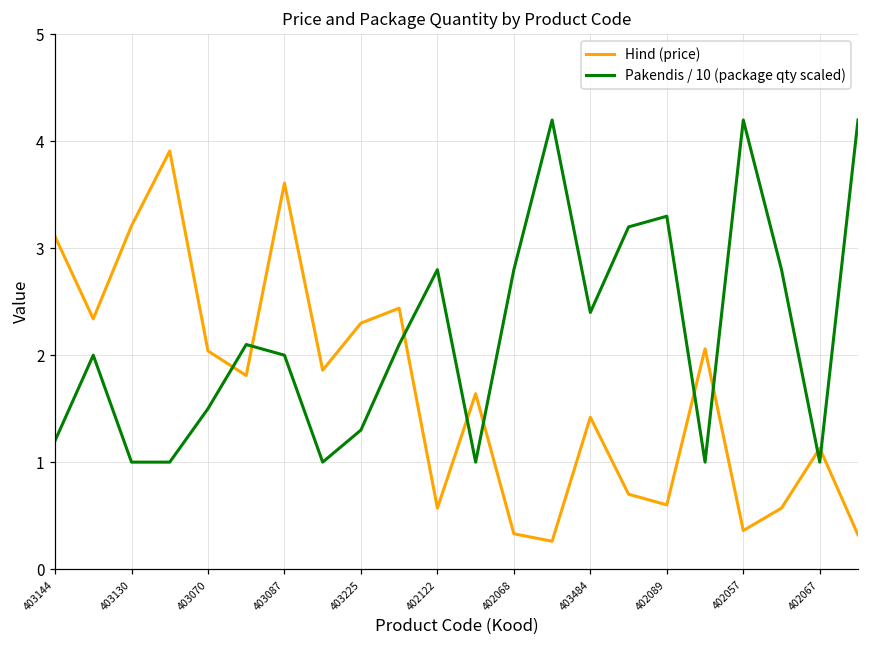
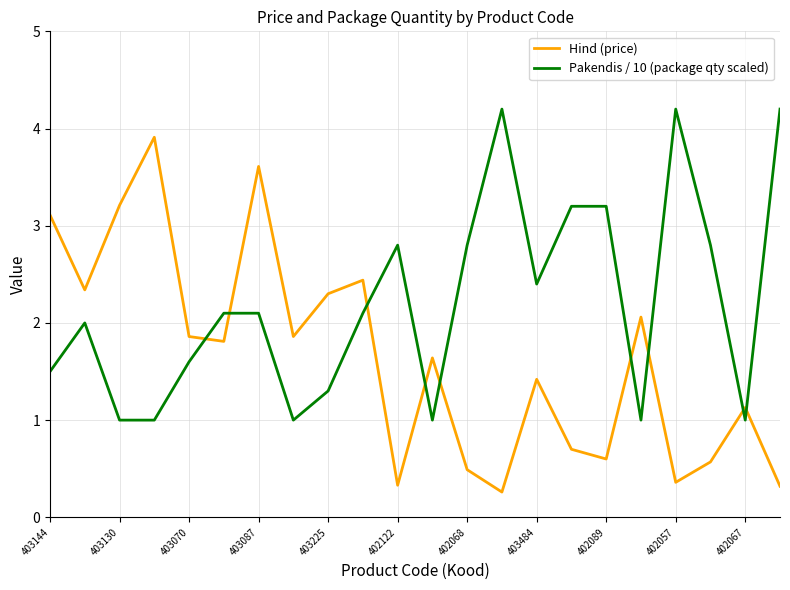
Pakendis / 10 (package qty scaled), 403144: 1.2 -> 1.5
Hind (price), 403070: 2.0 -> 1.9
Pakendis / 10 (package qty scaled), 403070: 1.5 -> 1.6
Pakendis / 10 (package qty scaled), 403087: 2.0 -> 2.1
Hind (price), 402122: 0.6 -> 0.3
Hind (price), 402068: 0.3 -> 0.5
Pakendis / 10 (package qty scaled), 402089: 3.3 -> 3.2
